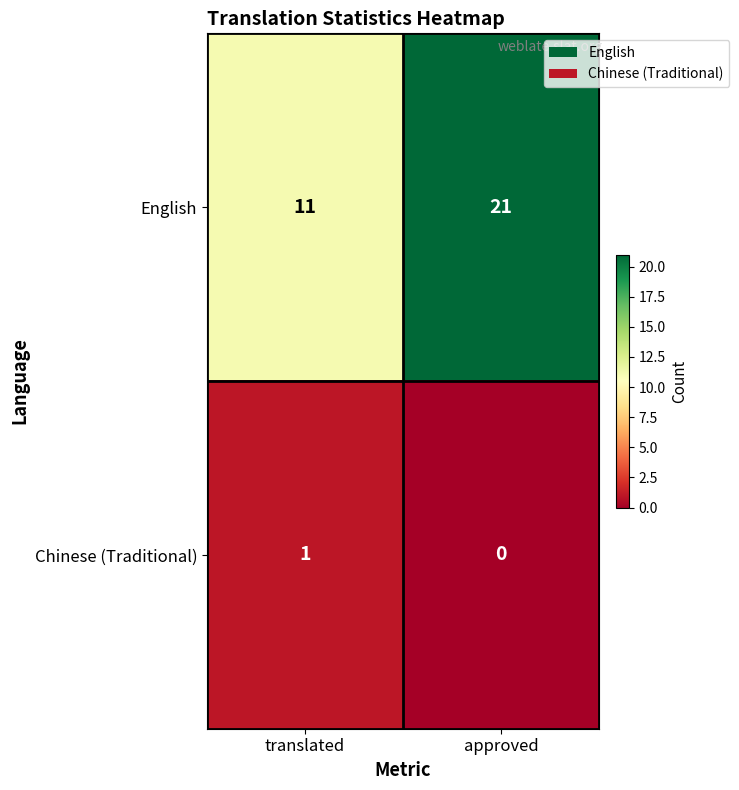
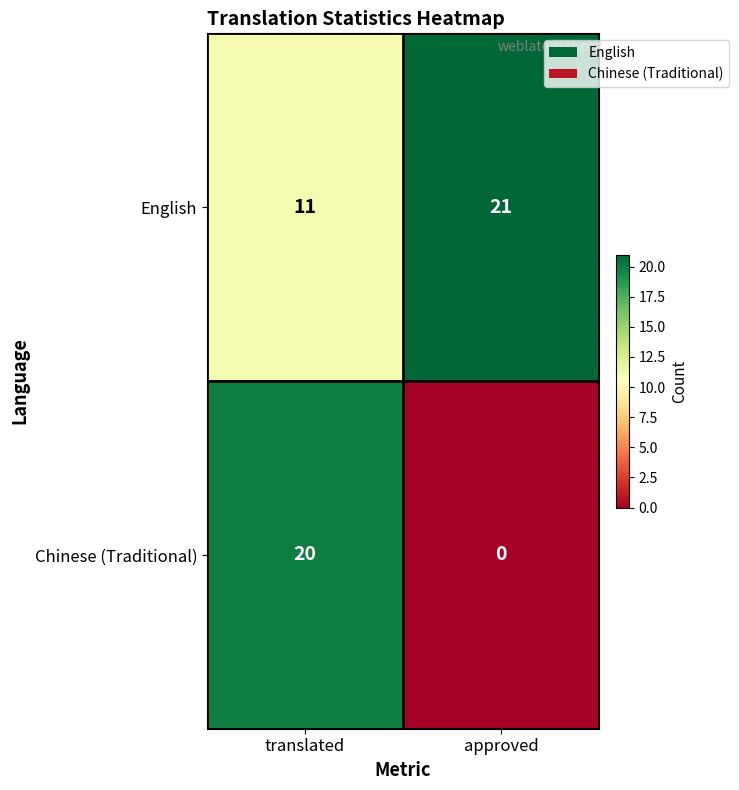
Chinese (Traditional), translated: 1 -> 20
